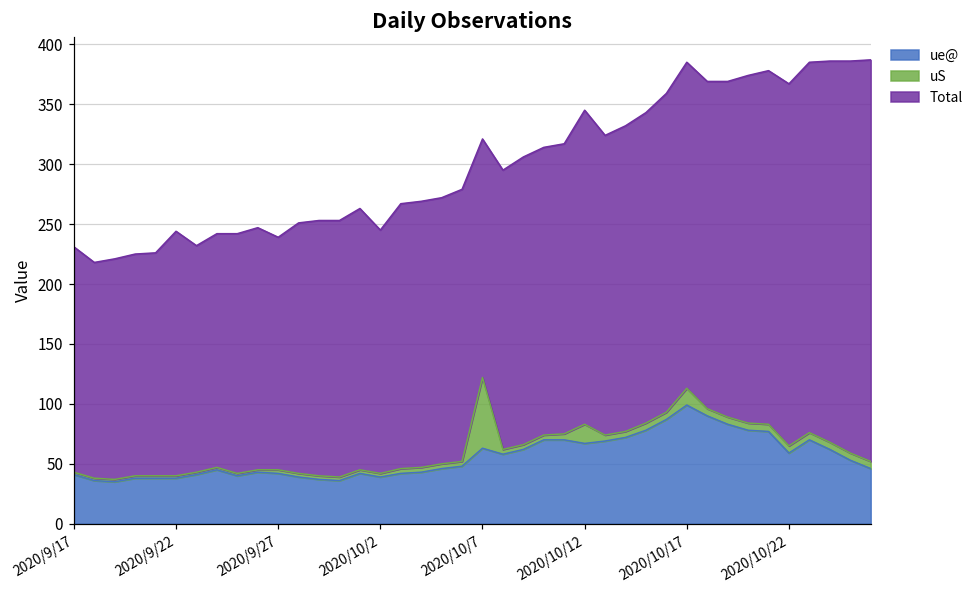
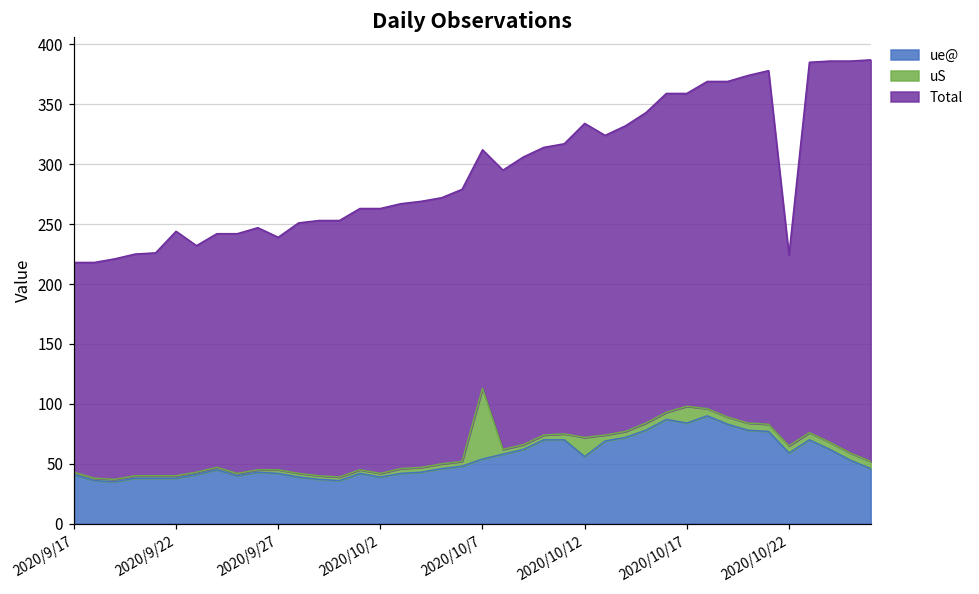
Total, 2020/9/17: 188 -> 175
Total, 2020/10/2: 203 -> 221
ue@, 2020/10/7: 63 -> 54
ue@, 2020/10/12: 67 -> 56
ue@, 2020/10/17: 99 -> 84
Total, 2020/10/17: 272 -> 261
Total, 2020/10/22: 302 -> 159
